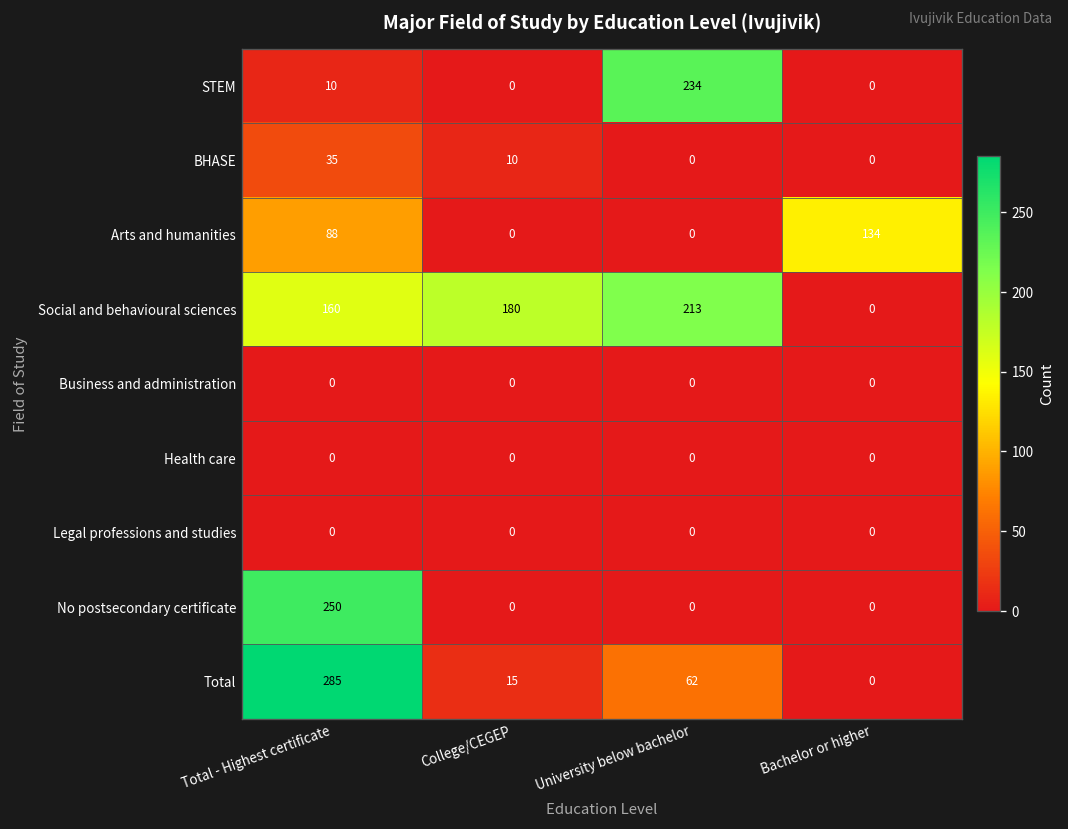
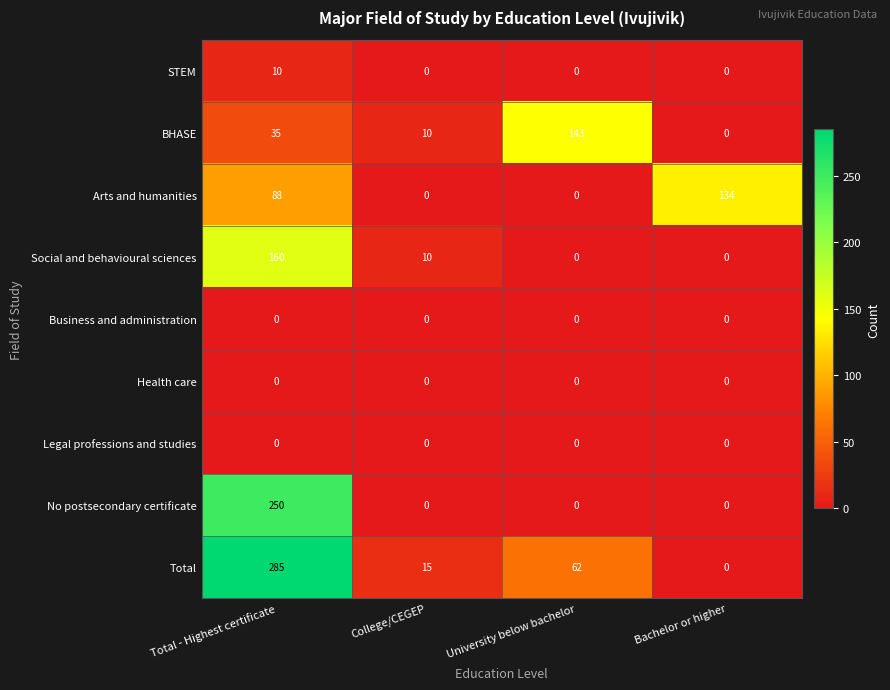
STEM, University below bachelor: 234 -> 0
BHASE, University below bachelor: 0 -> 143
Social and behavioural sciences, College/CEGEP: 180 -> 10
Social and behavioural sciences, University below bachelor: 213 -> 0
